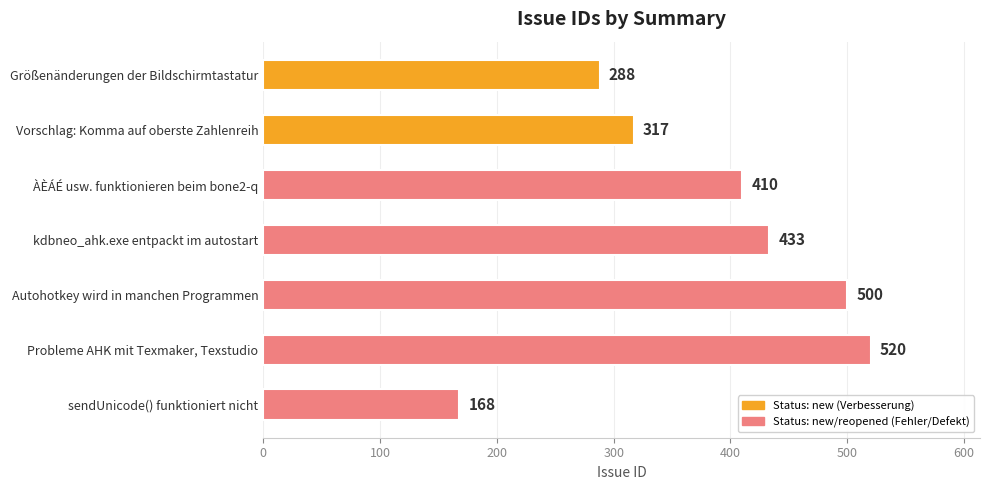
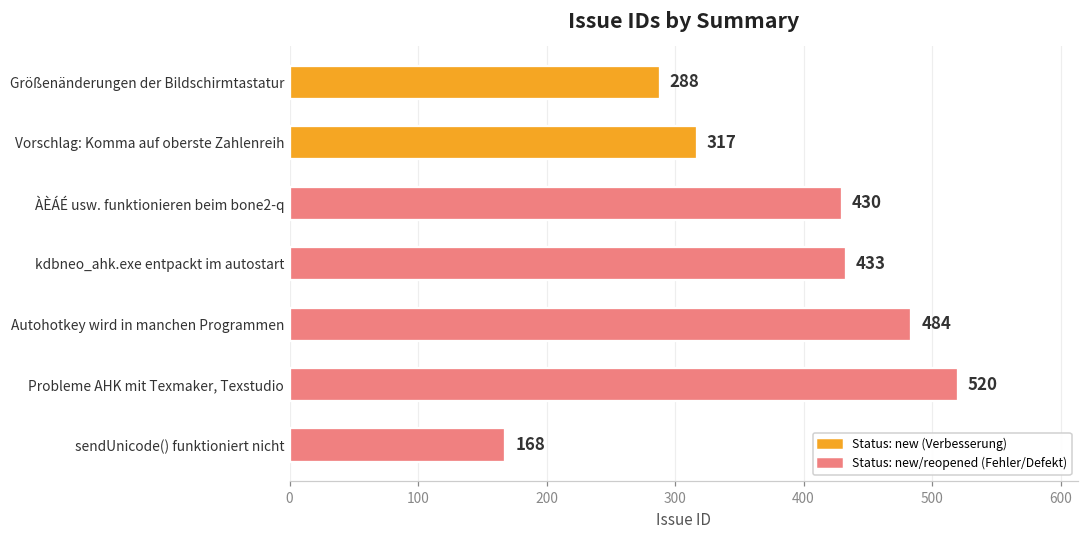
ÀÈÁÉ usw. funktionieren beim bone2-q: 410 -> 430
Autohotkey wird in manchen Programmen: 500 -> 484
